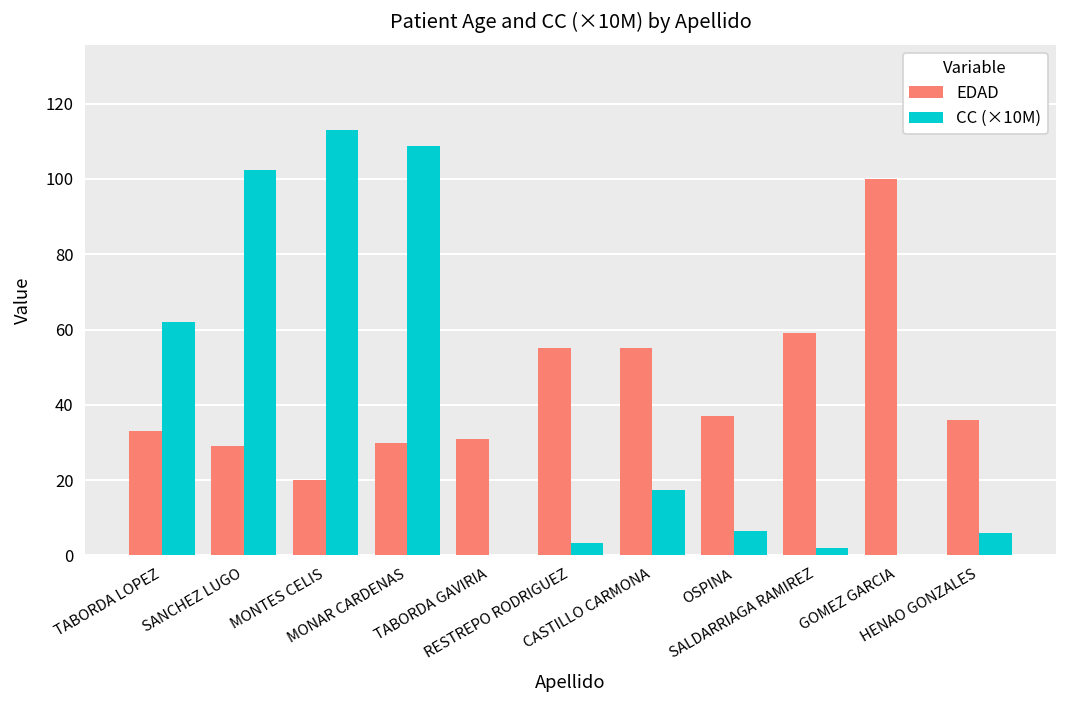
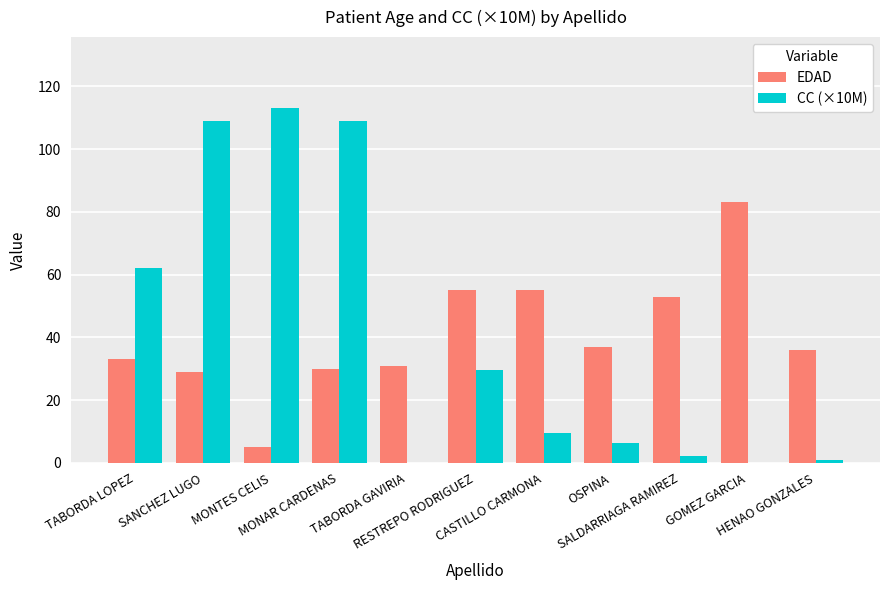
CC (×10M), SANCHEZ LUGO: 102 -> 109
EDAD, MONTES CELIS: 20 -> 5
CC (×10M), RESTREPO RODRIGUEZ: 3 -> 30
CC (×10M), CASTILLO CARMONA: 17 -> 9
EDAD, SALDARRIAGA RAMIREZ: 59 -> 53
EDAD, GOMEZ GARCIA: 100 -> 83
CC (×10M), HENAO GONZALES: 6 -> 1
